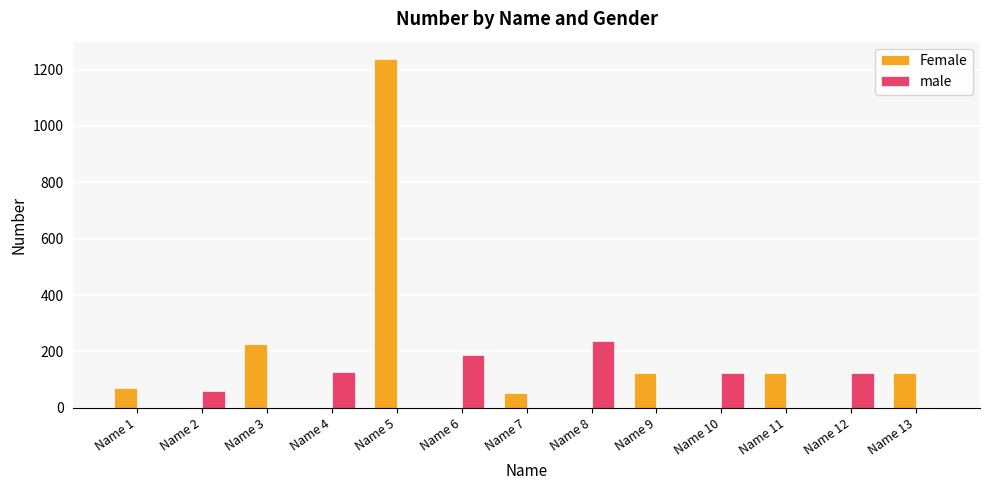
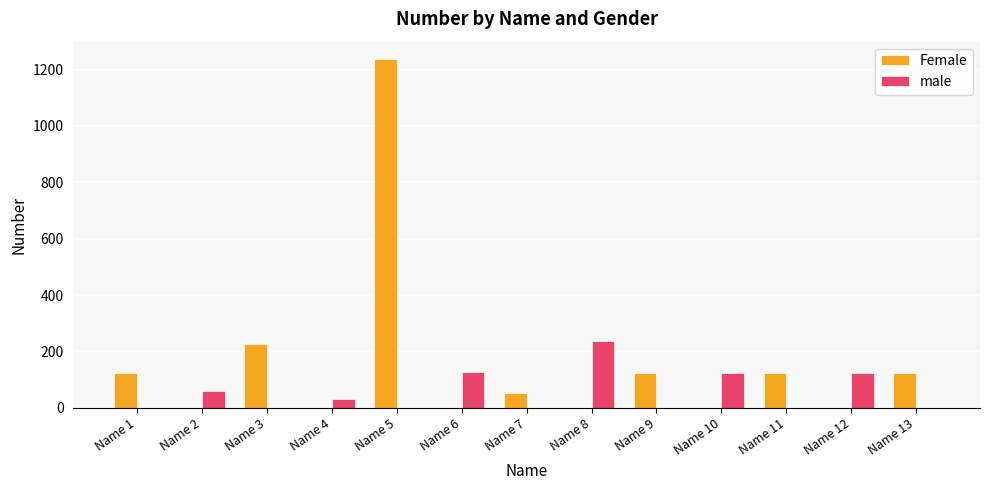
Female, Name 1: 70 -> 120
male, Name 4: 130 -> 30
male, Name 6: 190 -> 130
